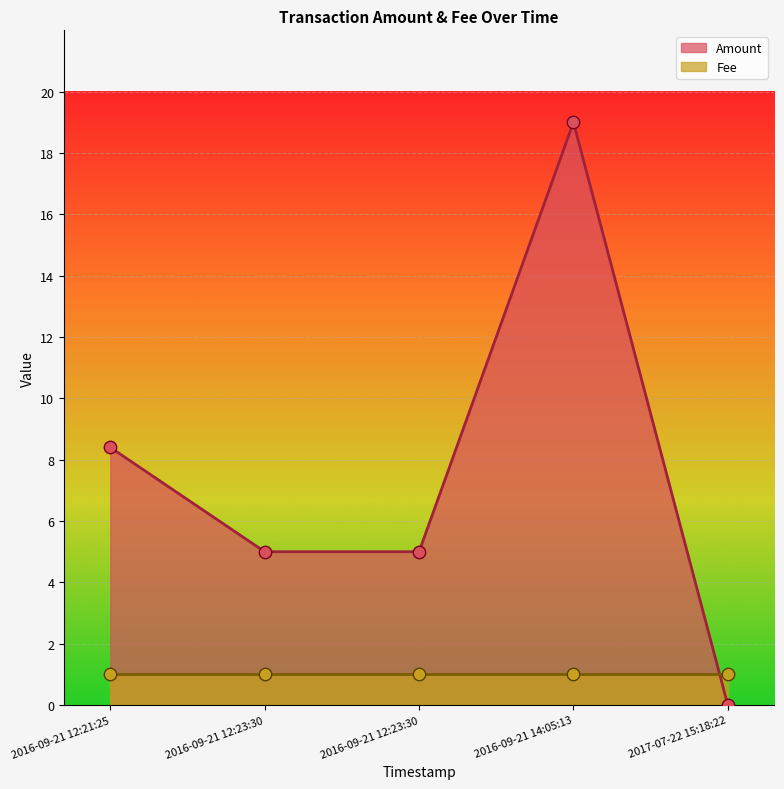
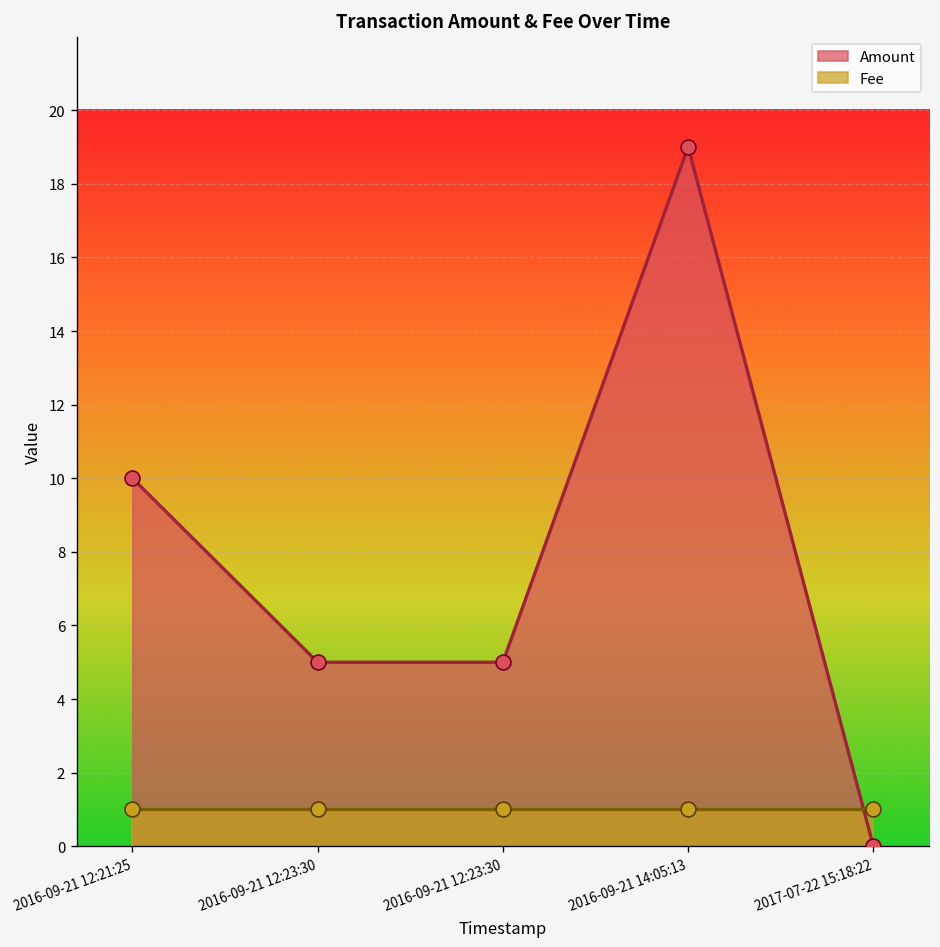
Amount, 2016-09-21 12:21:25: 8.4 -> 10.0
